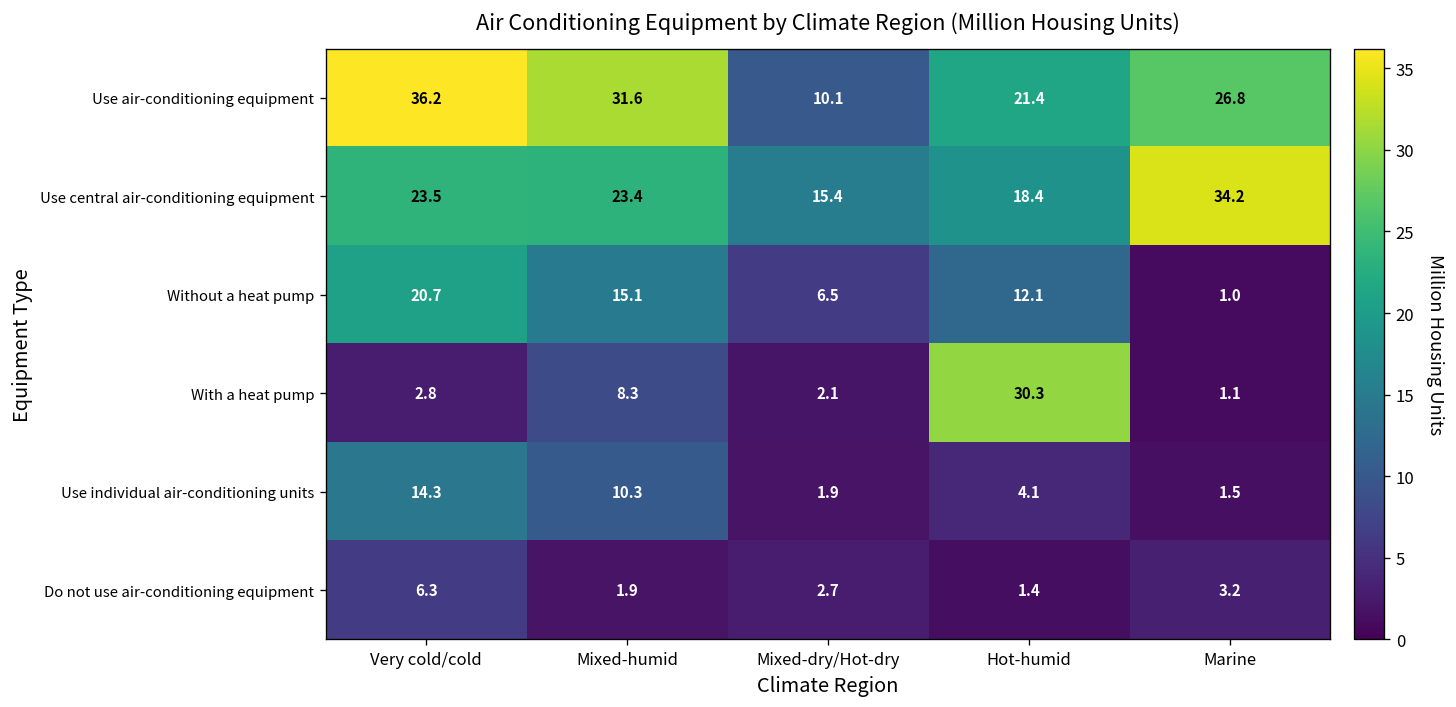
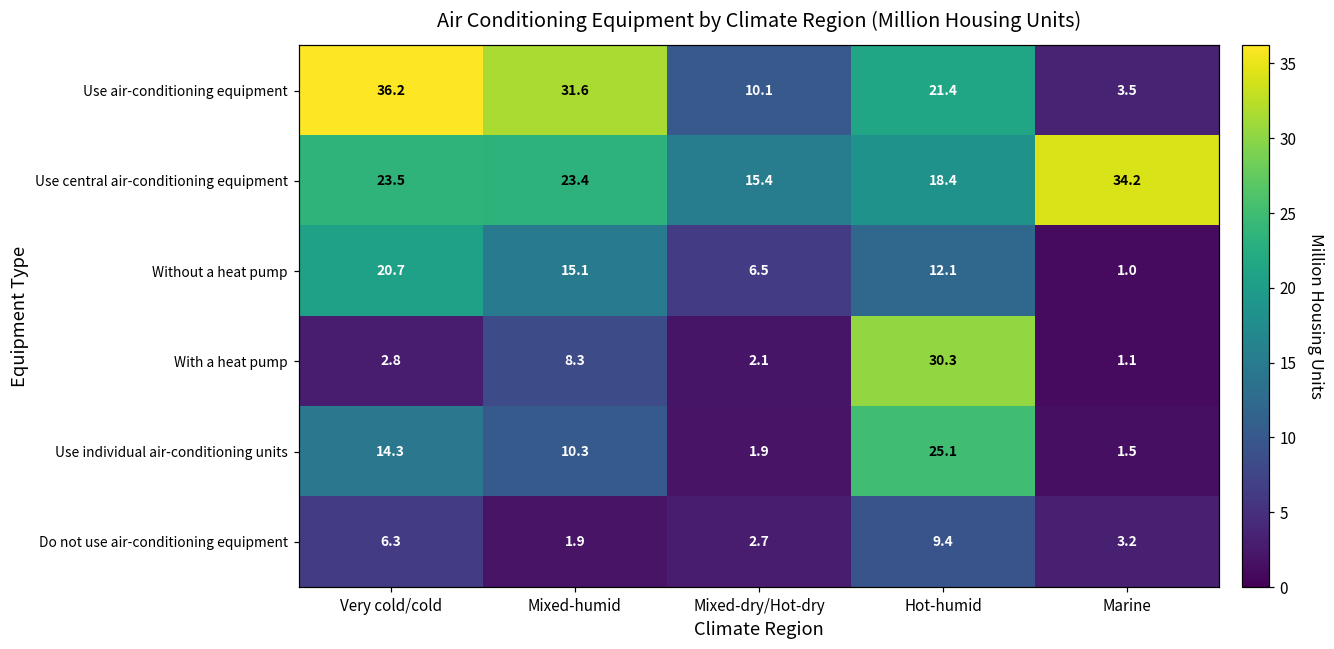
Use air-conditioning equipment, Marine: 26.8 -> 3.5
Use individual air-conditioning units, Hot-humid: 4.1 -> 25.1
Do not use air-conditioning equipment, Hot-humid: 1.4 -> 9.4
